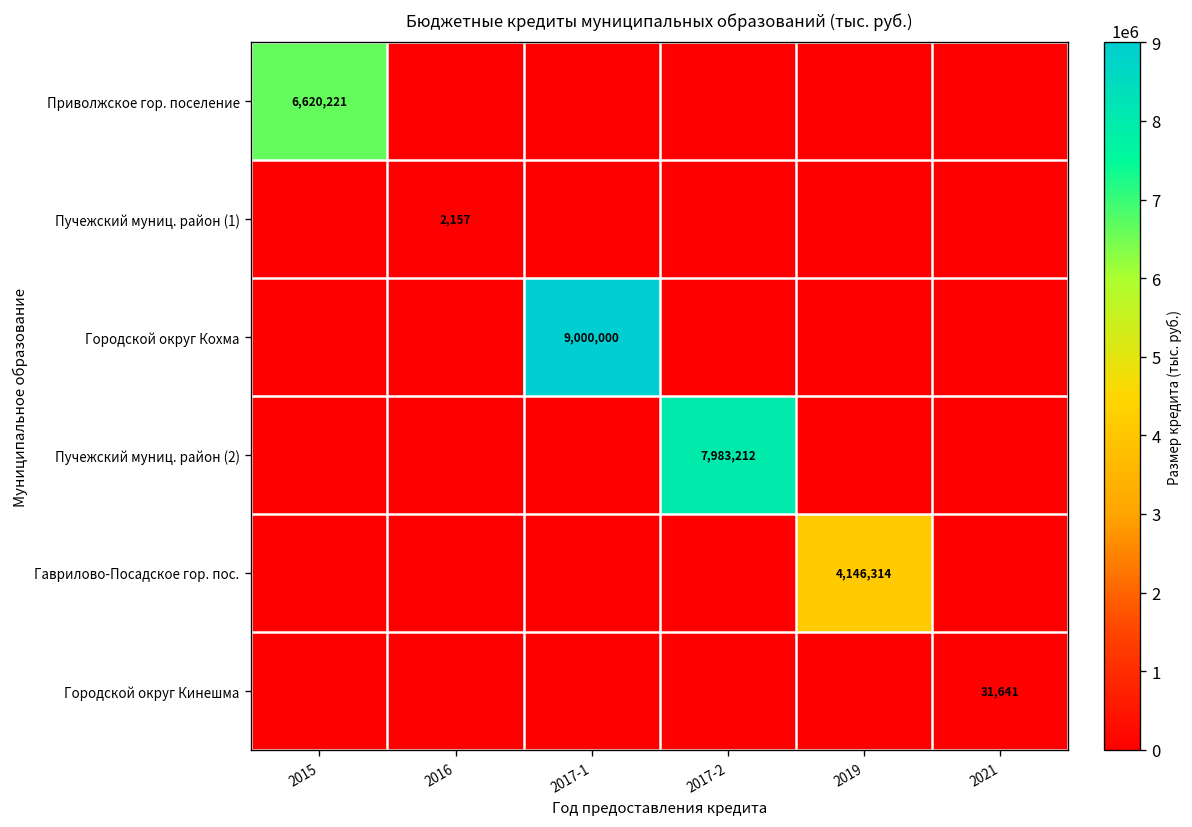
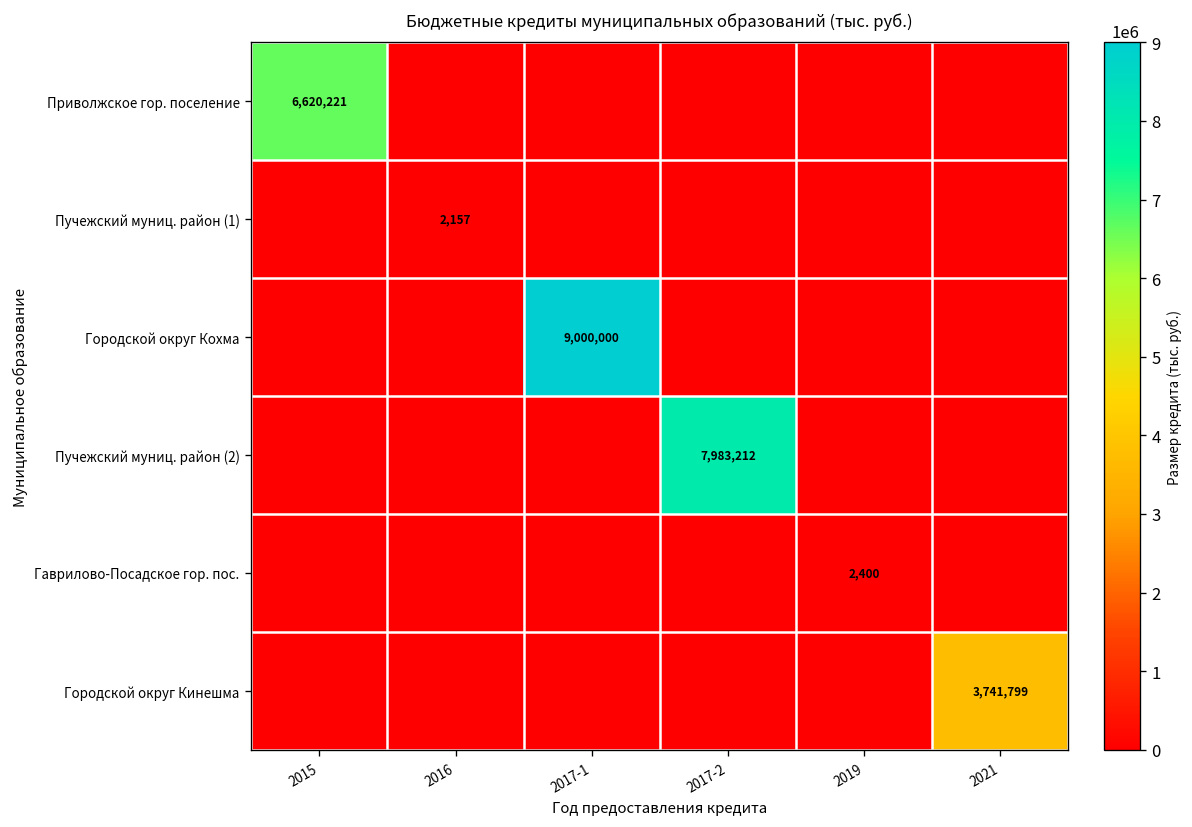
Гаврилово-Посадское гор. пос., 2019: 4,146,314 -> 2,400
Городской округ Кинешма, 2021: 31,641 -> 3,741,799
